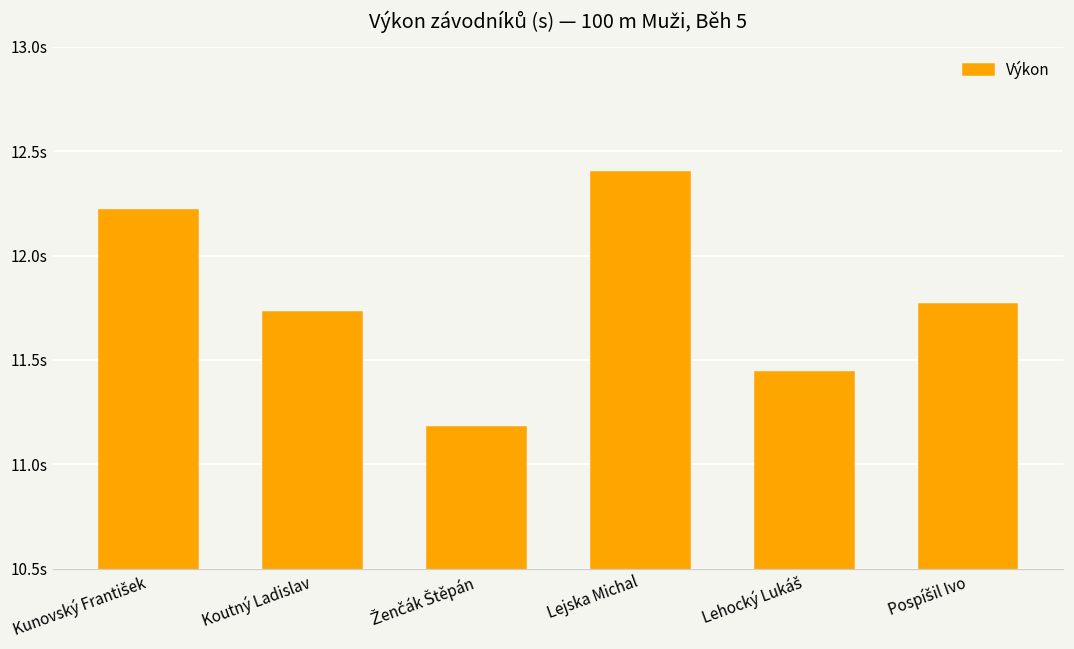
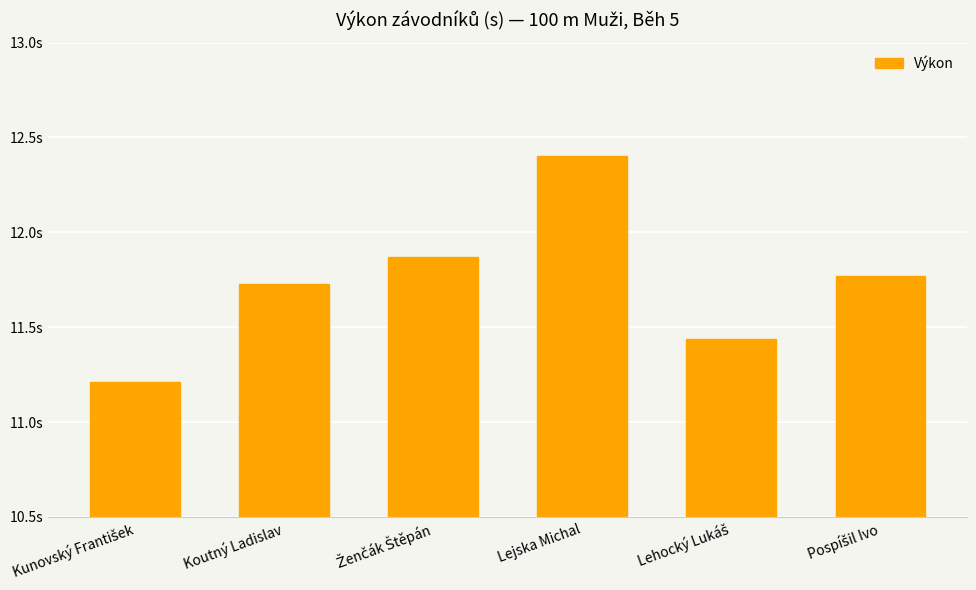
Kunovský František: 12.22s -> 11.21s
Ženčák Štěpán: 11.18s -> 11.87s
